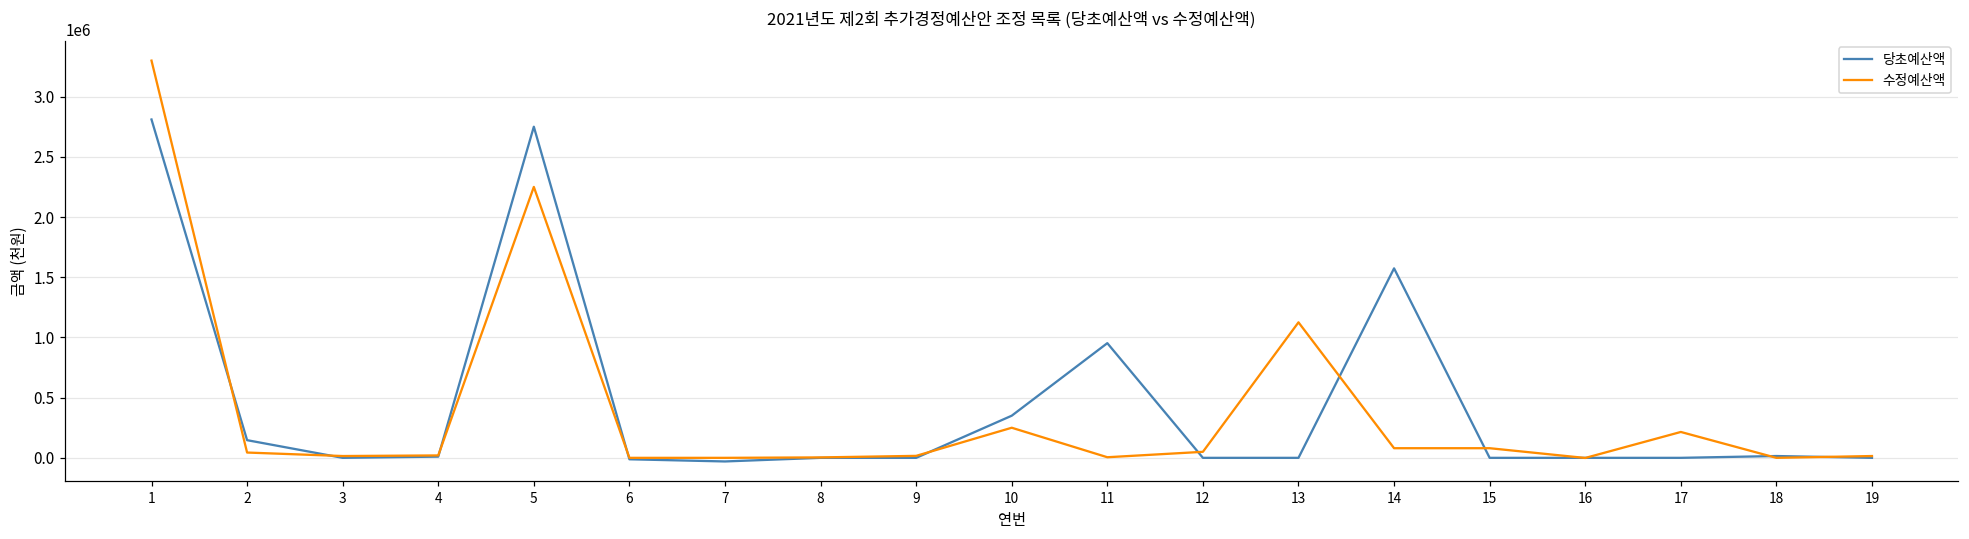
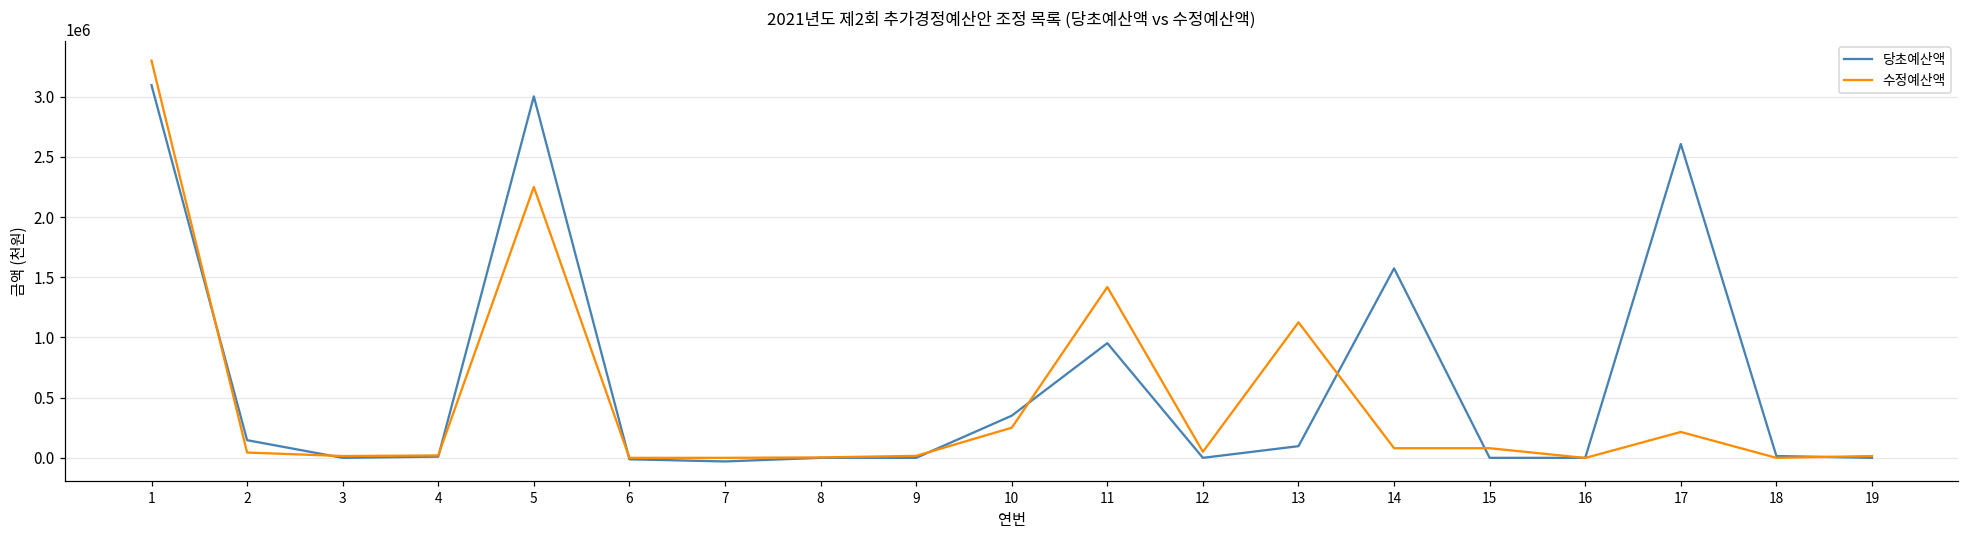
당초예산액, 1: 2810000 -> 3090000
당초예산액, 5: 2750000 -> 3000000
수정예산액, 11: 10000 -> 1420000
당초예산액, 13: 0 -> 100000
당초예산액, 17: 0 -> 2610000
